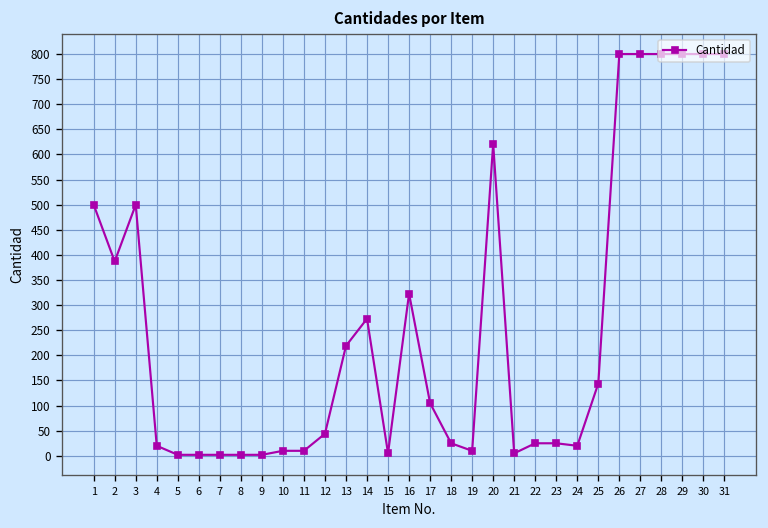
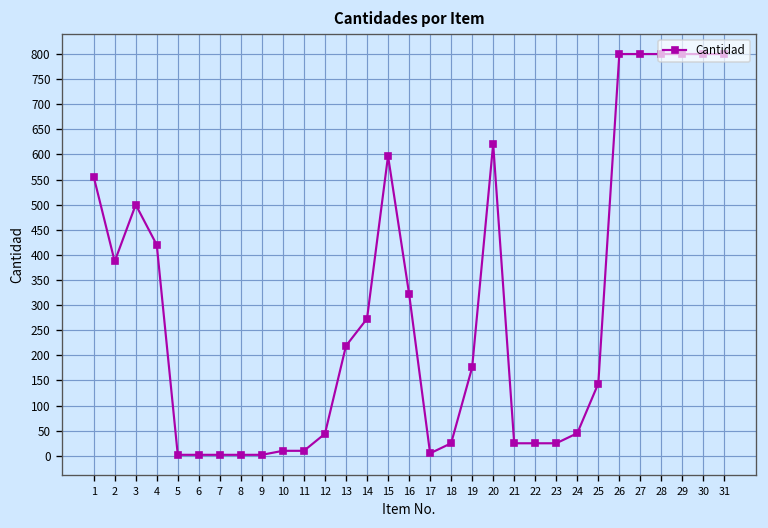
1: 500 -> 560
4: 20 -> 420
15: 10 -> 600
17: 110 -> 10
19: 10 -> 180
21: 10 -> 30
24: 20 -> 50
